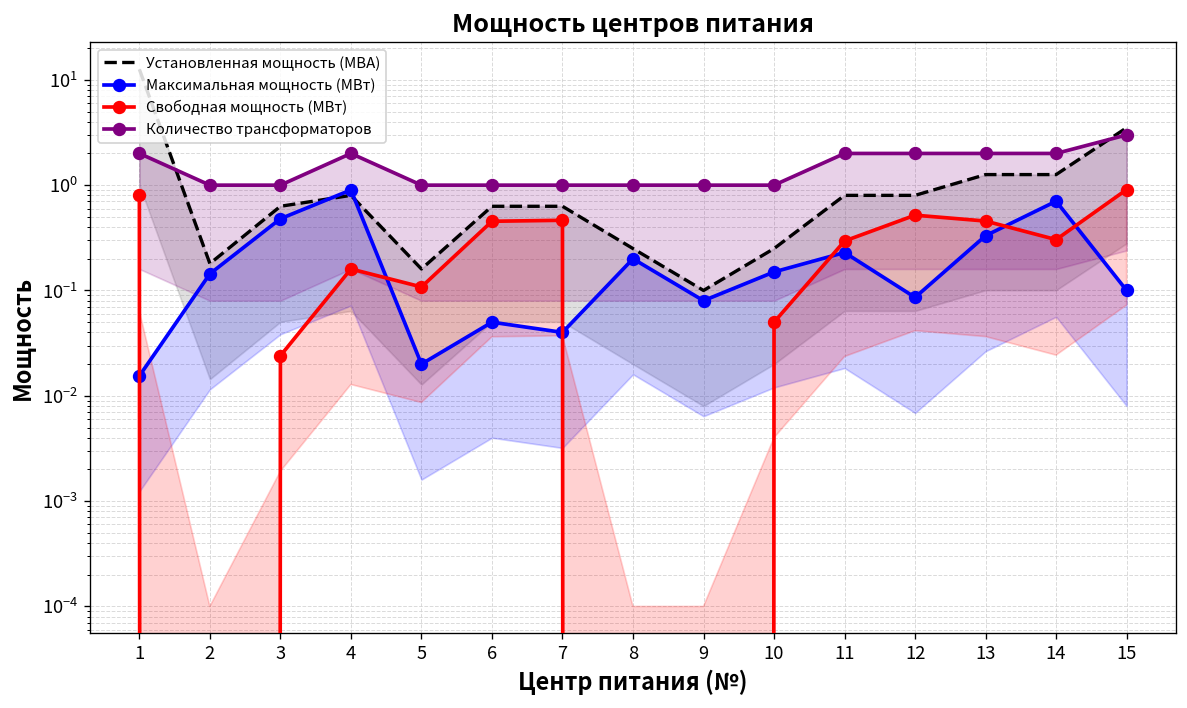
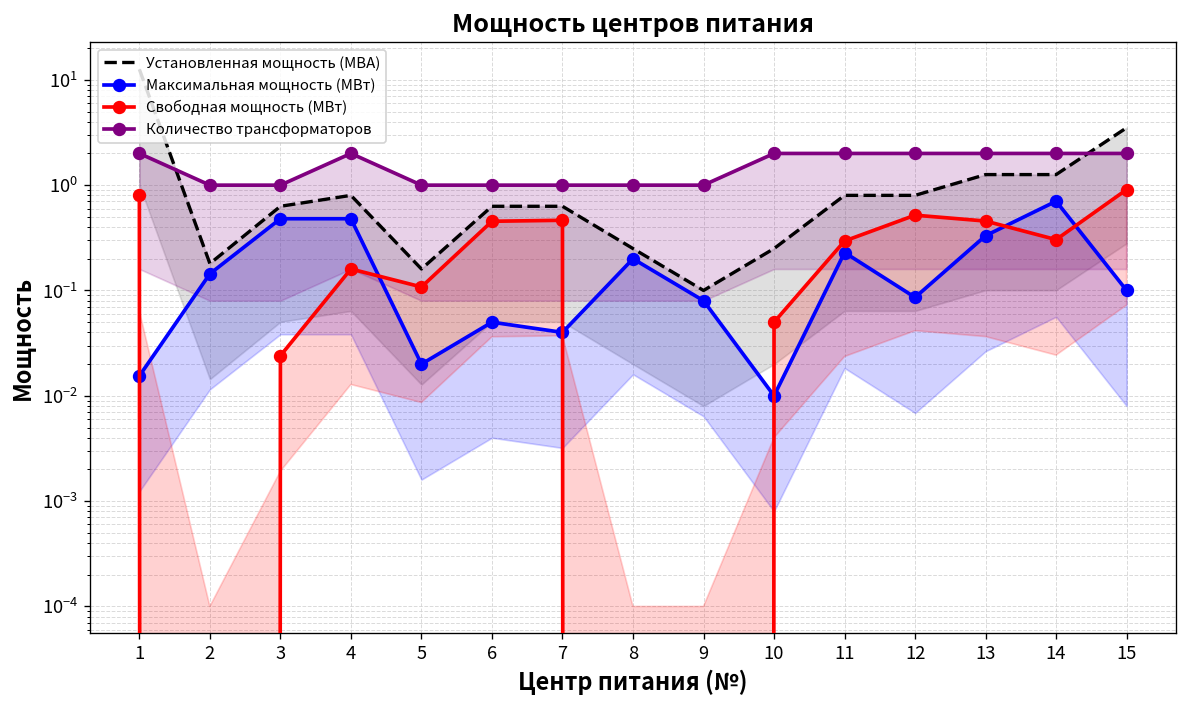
Максимальная мощность (МВт), 4: 0.9 -> 0.5
Максимальная мощность (МВт), 10: 0.15 -> 0.01
Количество трансформаторов, 10: 1 -> 2
Количество трансформаторов, 15: 3 -> 2
